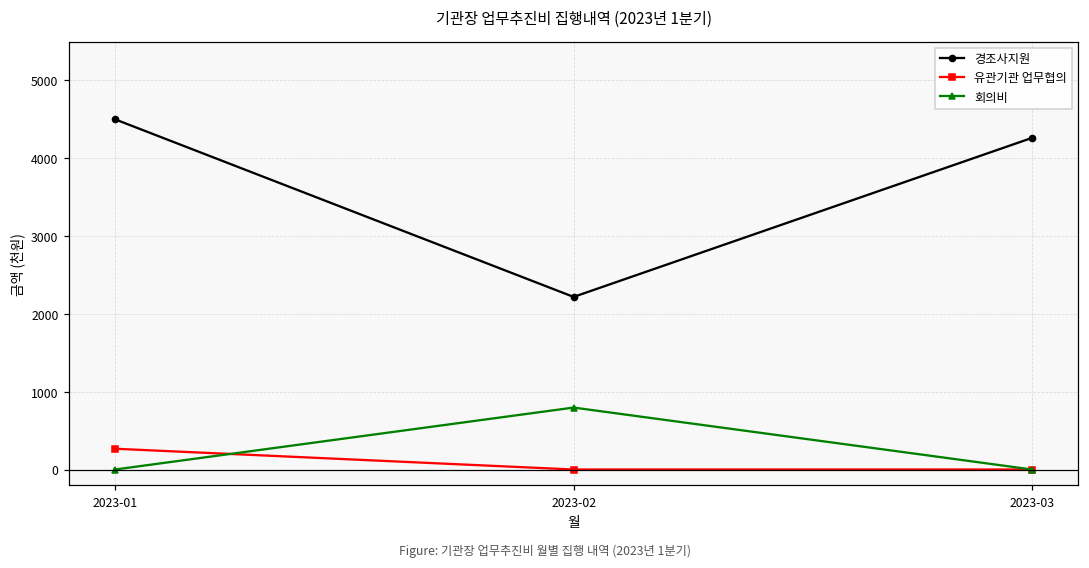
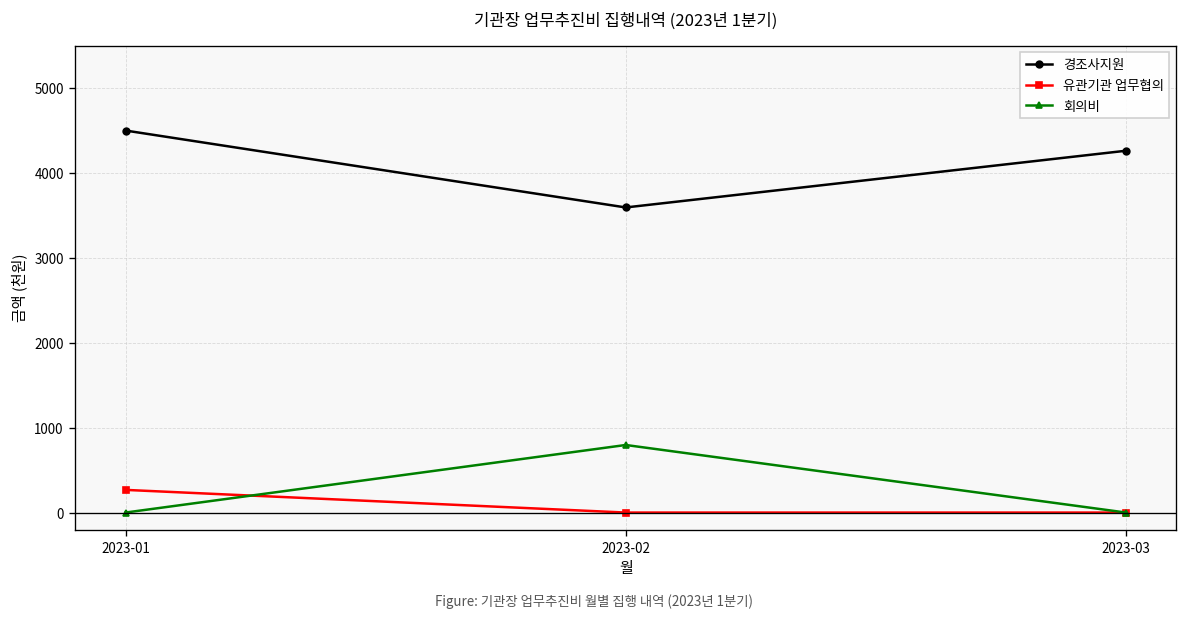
경조사지원, 2023-02: 2200 -> 3600
